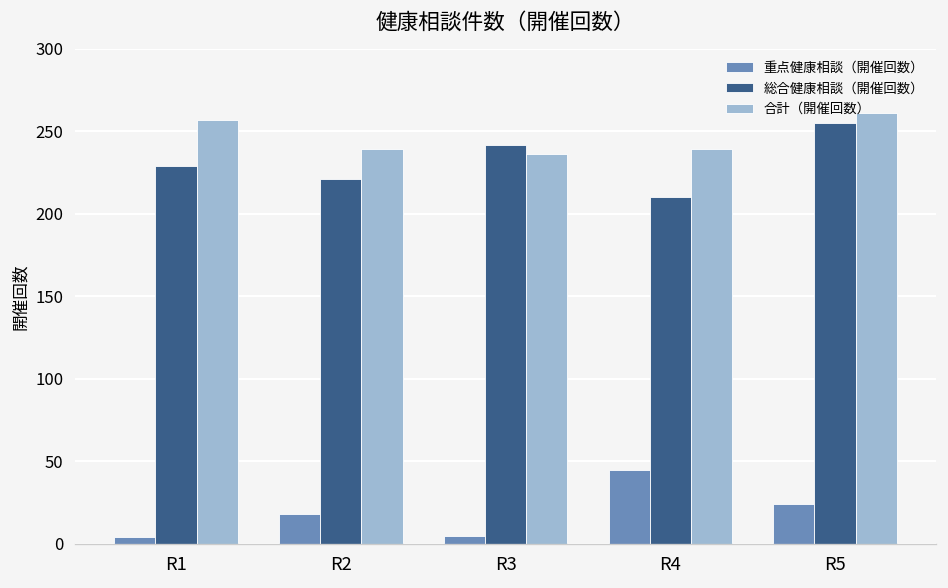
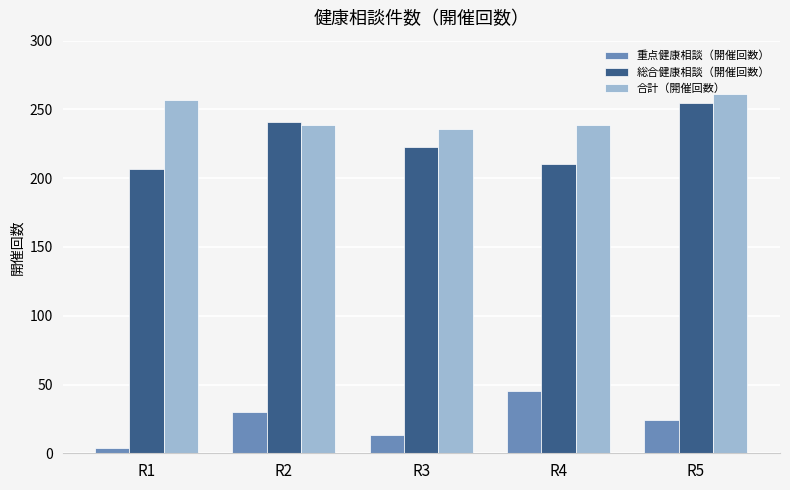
総合健康相談（開催回数）, R1: 229 -> 207
重点健康相談（開催回数）, R2: 18 -> 30
総合健康相談（開催回数）, R2: 221 -> 241
重点健康相談（開催回数）, R3: 5 -> 13
総合健康相談（開催回数）, R3: 242 -> 223
